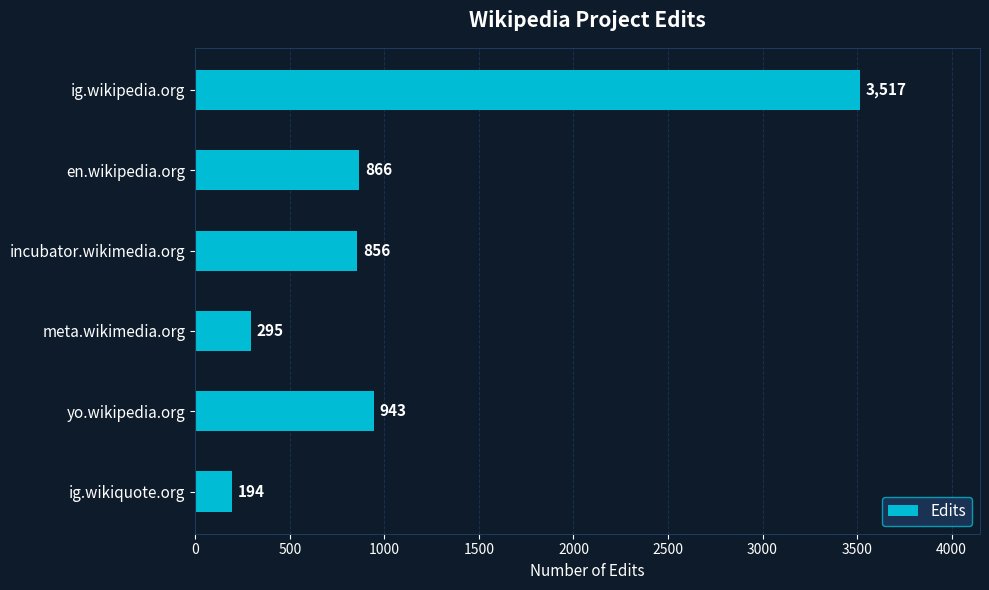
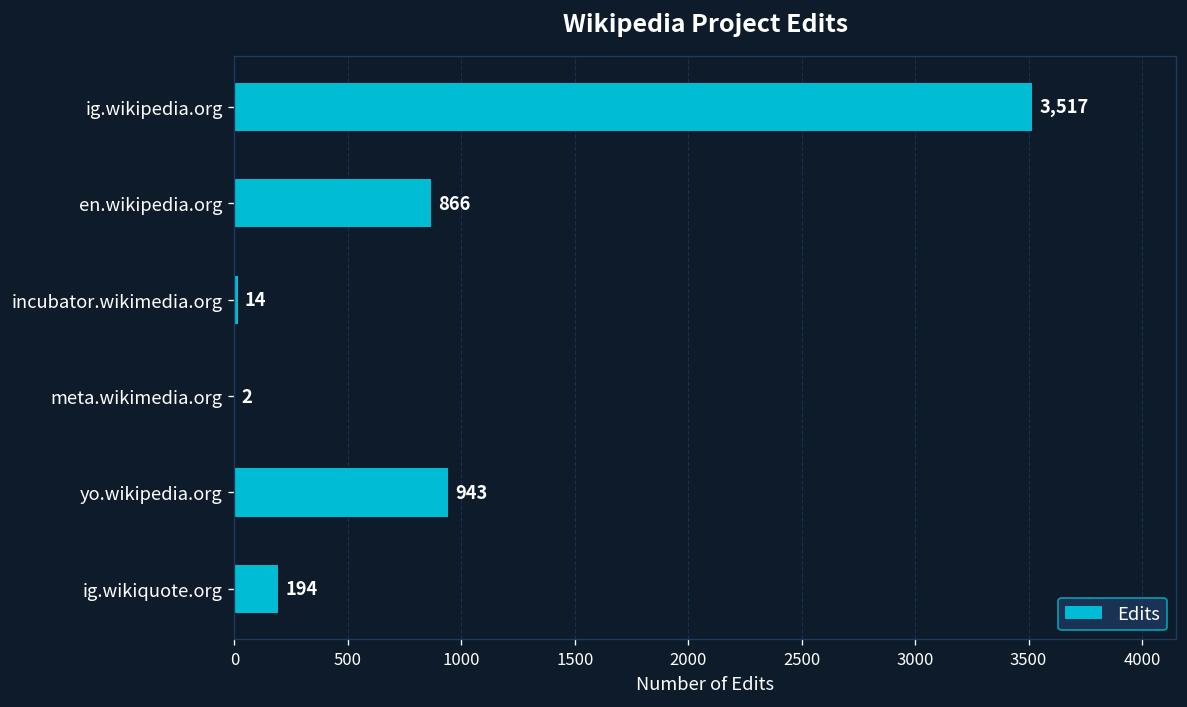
incubator.wikimedia.org: 856 -> 14
meta.wikimedia.org: 295 -> 2
